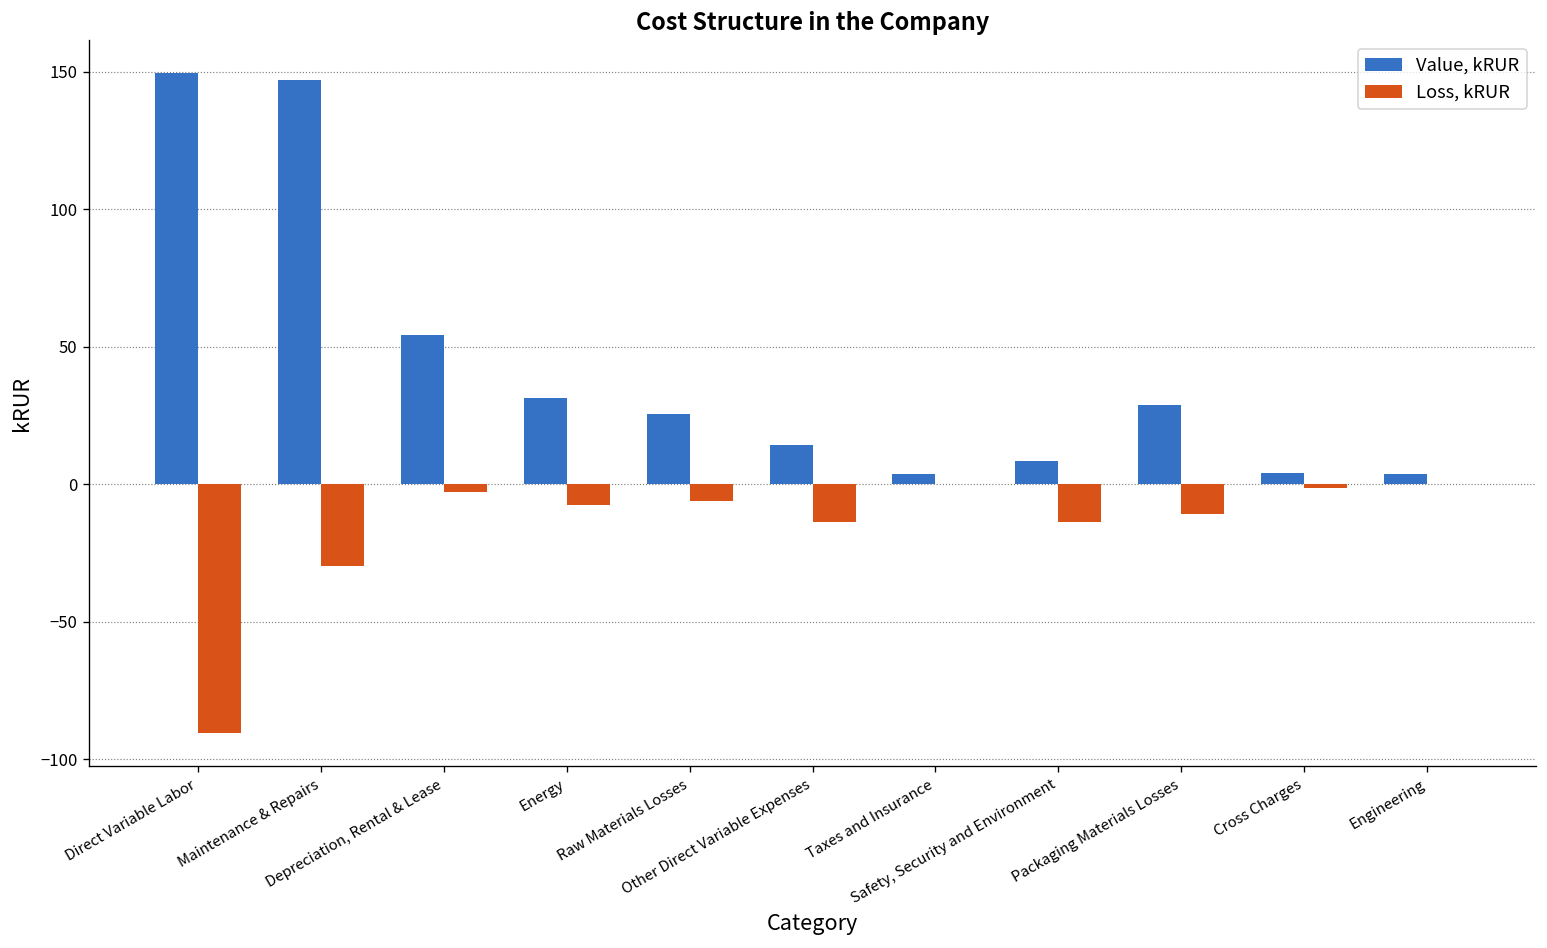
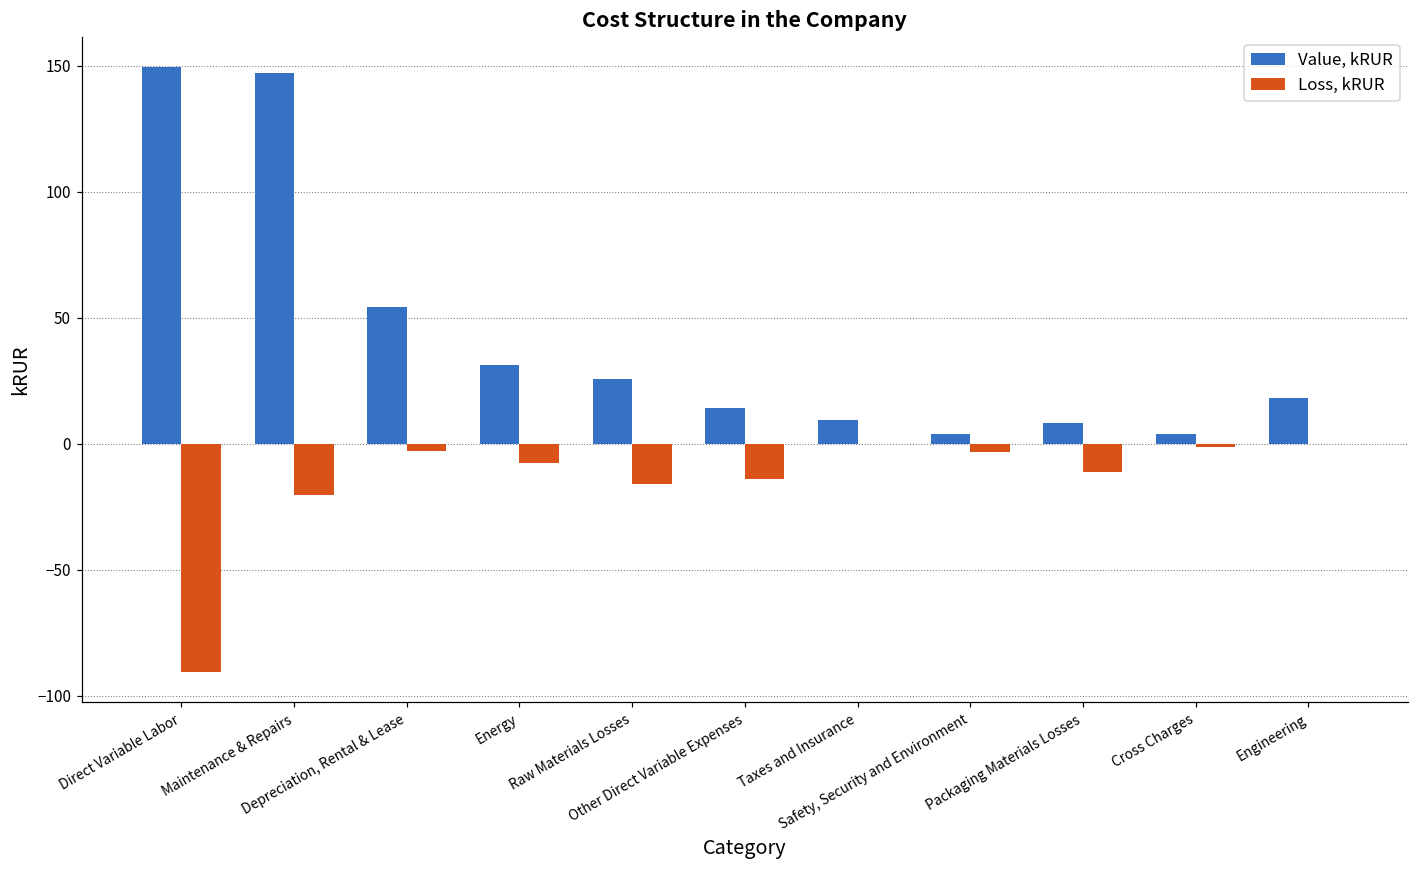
Loss, kRUR, Maintenance & Repairs: -30 -> -20
Loss, kRUR, Raw Materials Losses: -6 -> -16
Value, kRUR, Taxes and Insurance: 4 -> 10
Value, kRUR, Safety, Security and Environment: 9 -> 4
Loss, kRUR, Safety, Security and Environment: -14 -> -3
Value, kRUR, Packaging Materials Losses: 29 -> 8
Value, kRUR, Engineering: 4 -> 18
